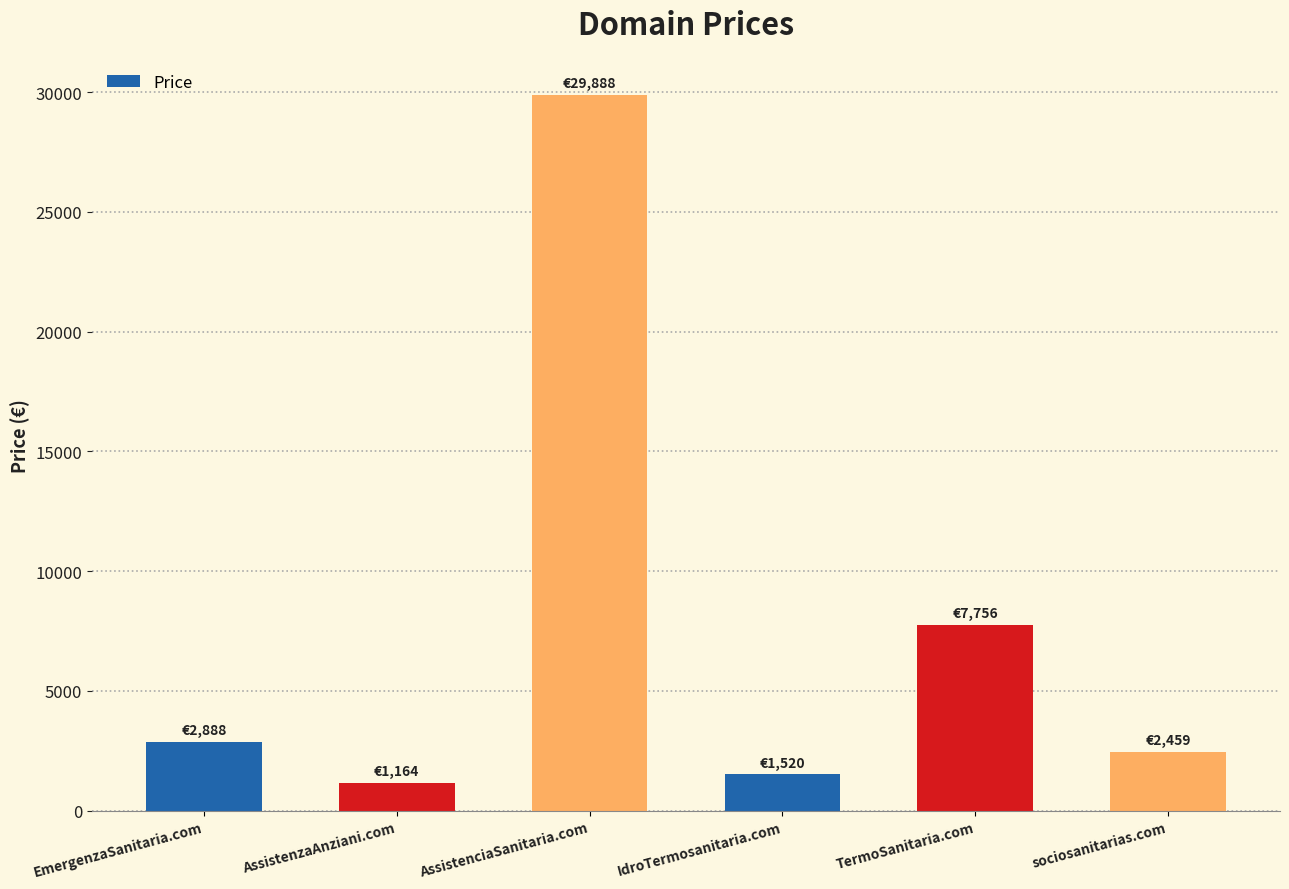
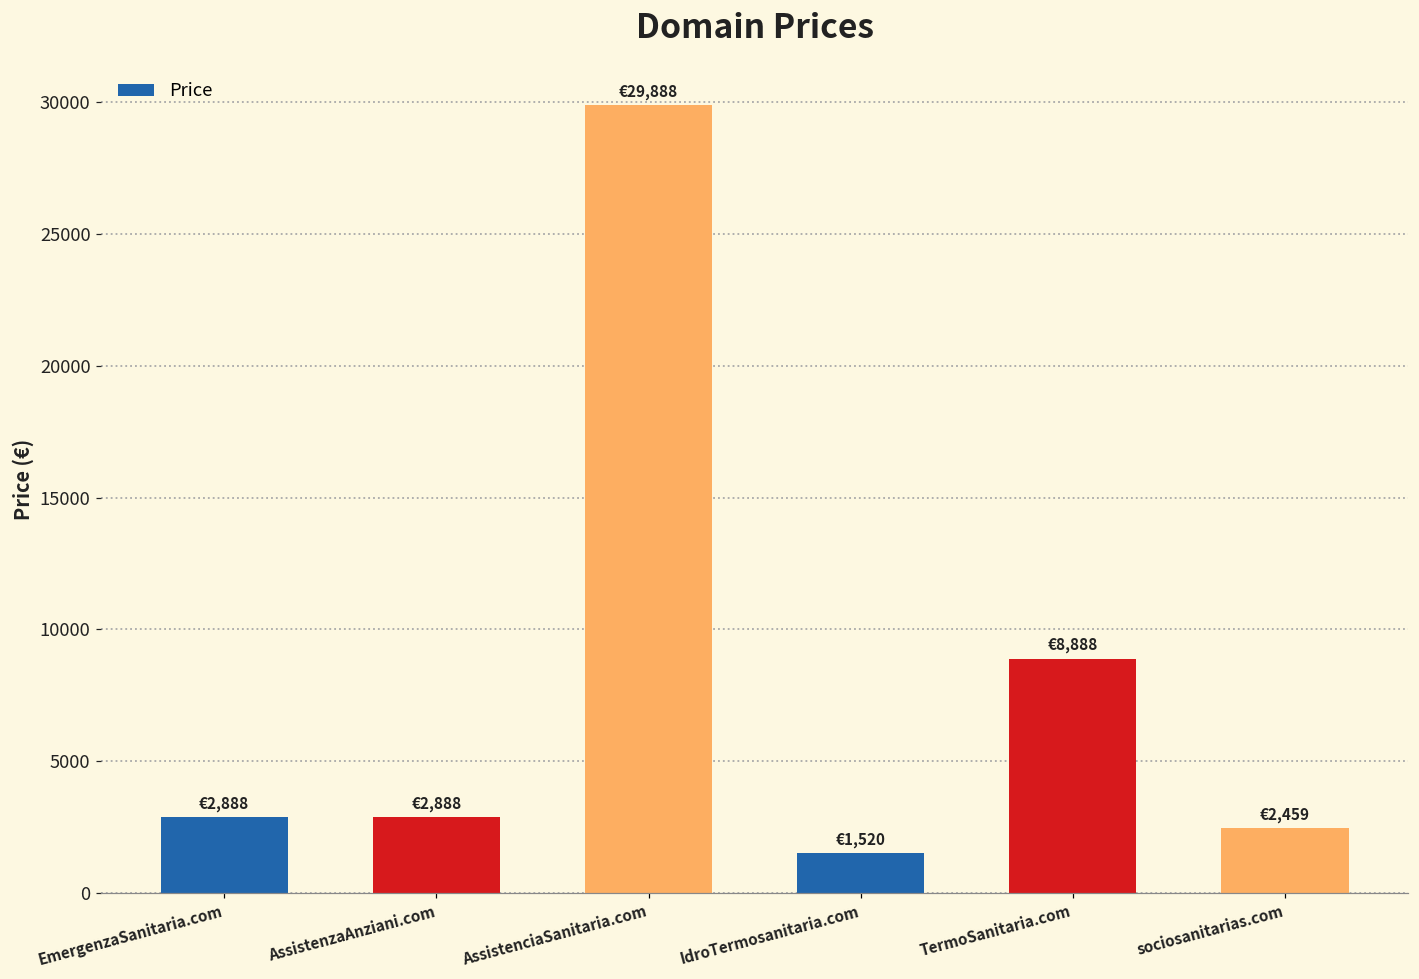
AssistenzaAnziani.com: €1,164 -> €2,888
TermoSanitaria.com: €7,756 -> €8,888
